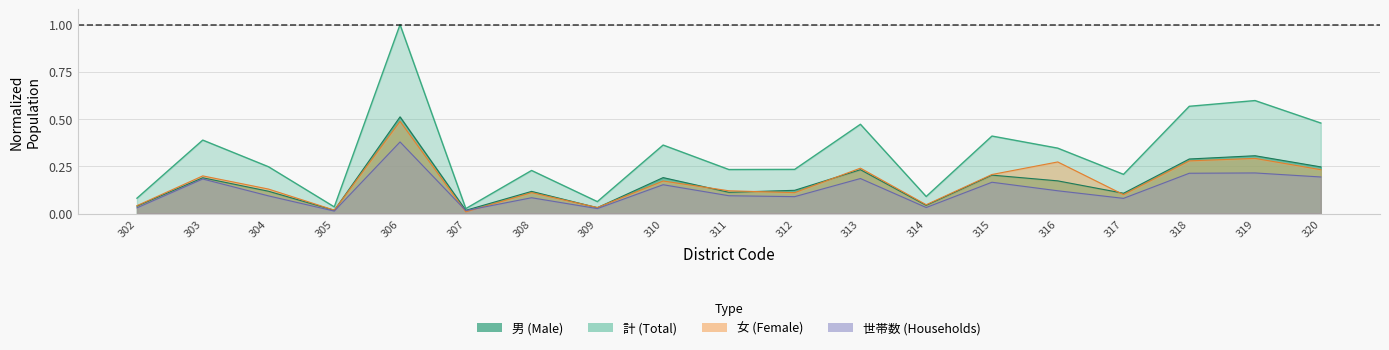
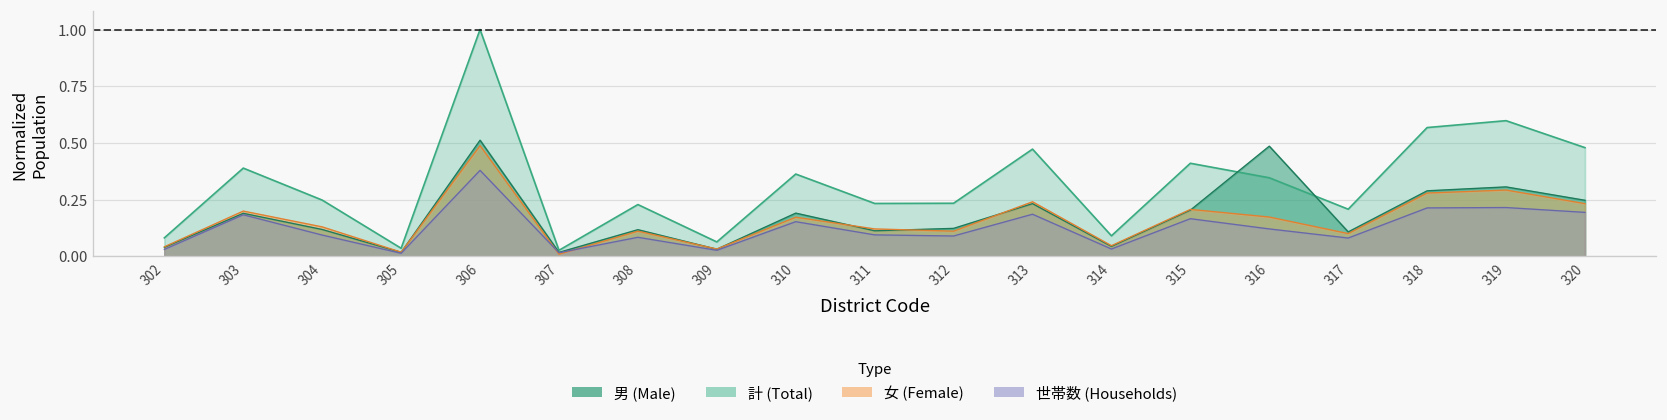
男 (Male), 316: 0.17 -> 0.49
女 (Female), 316: 0.27 -> 0.17
